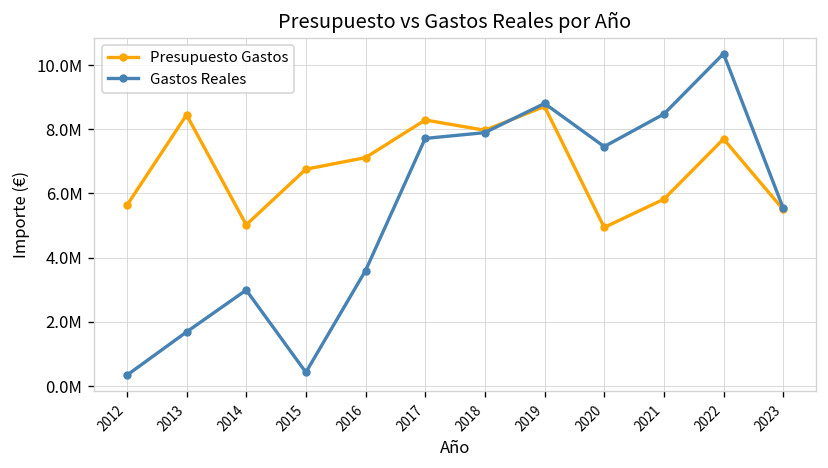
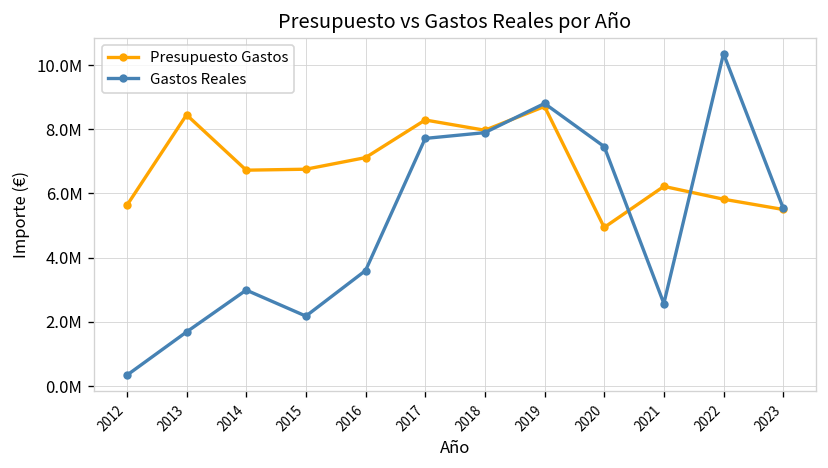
Presupuesto Gastos, 2014: 5000000 -> 6700000
Gastos Reales, 2015: 400000 -> 2200000
Presupuesto Gastos, 2021: 5800000 -> 6200000
Gastos Reales, 2021: 8500000 -> 2600000
Presupuesto Gastos, 2022: 7700000 -> 5800000
